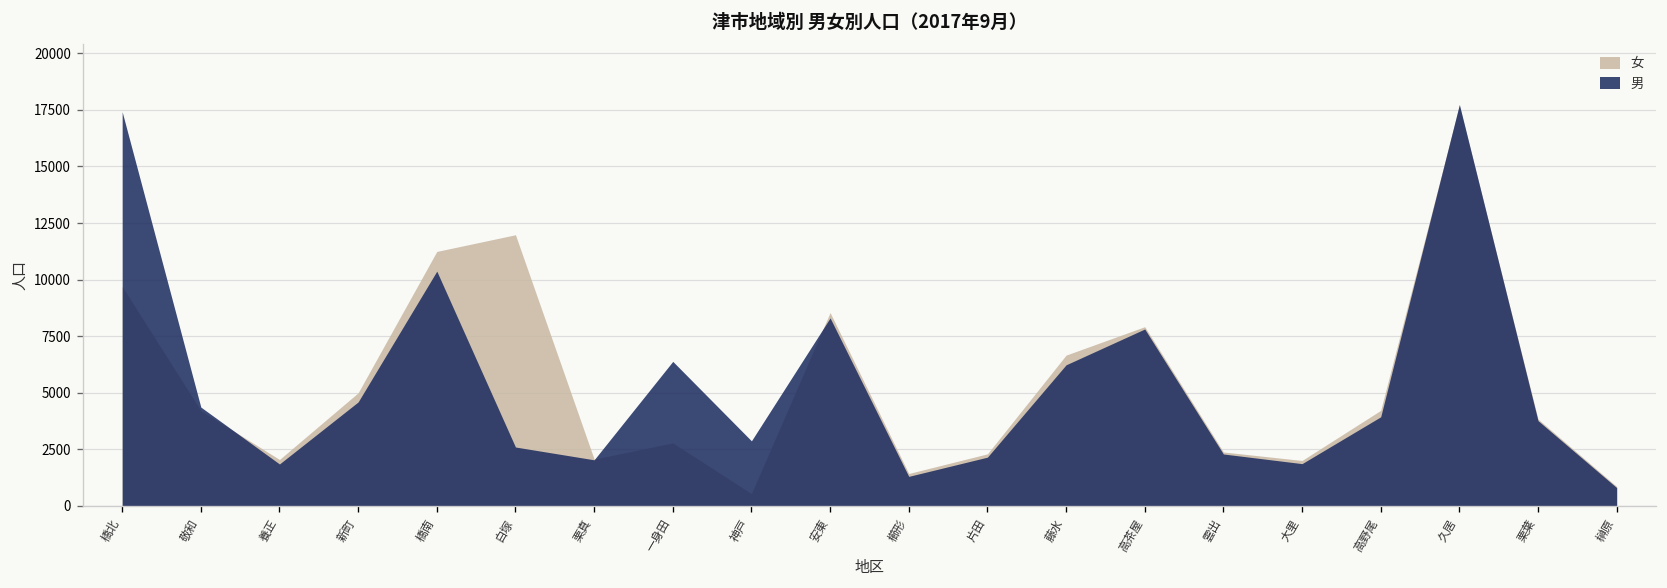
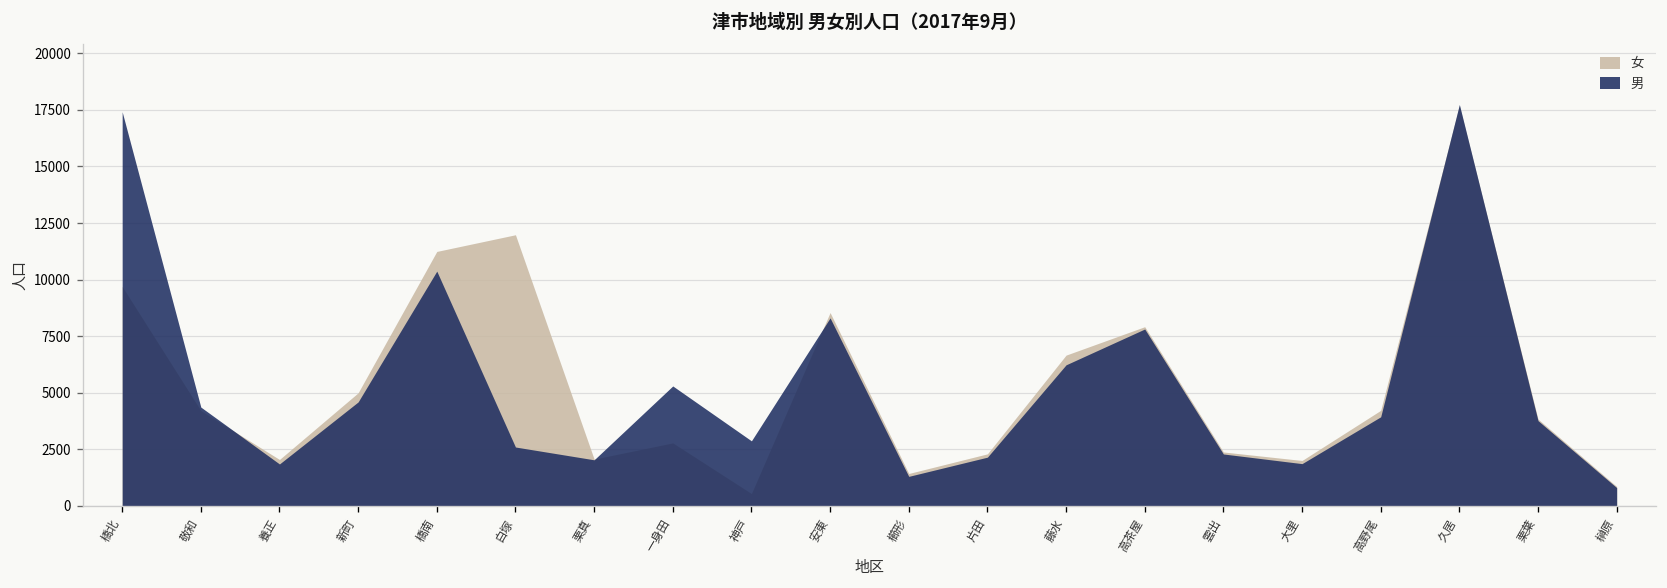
男, 一身田: 6400 -> 5300
